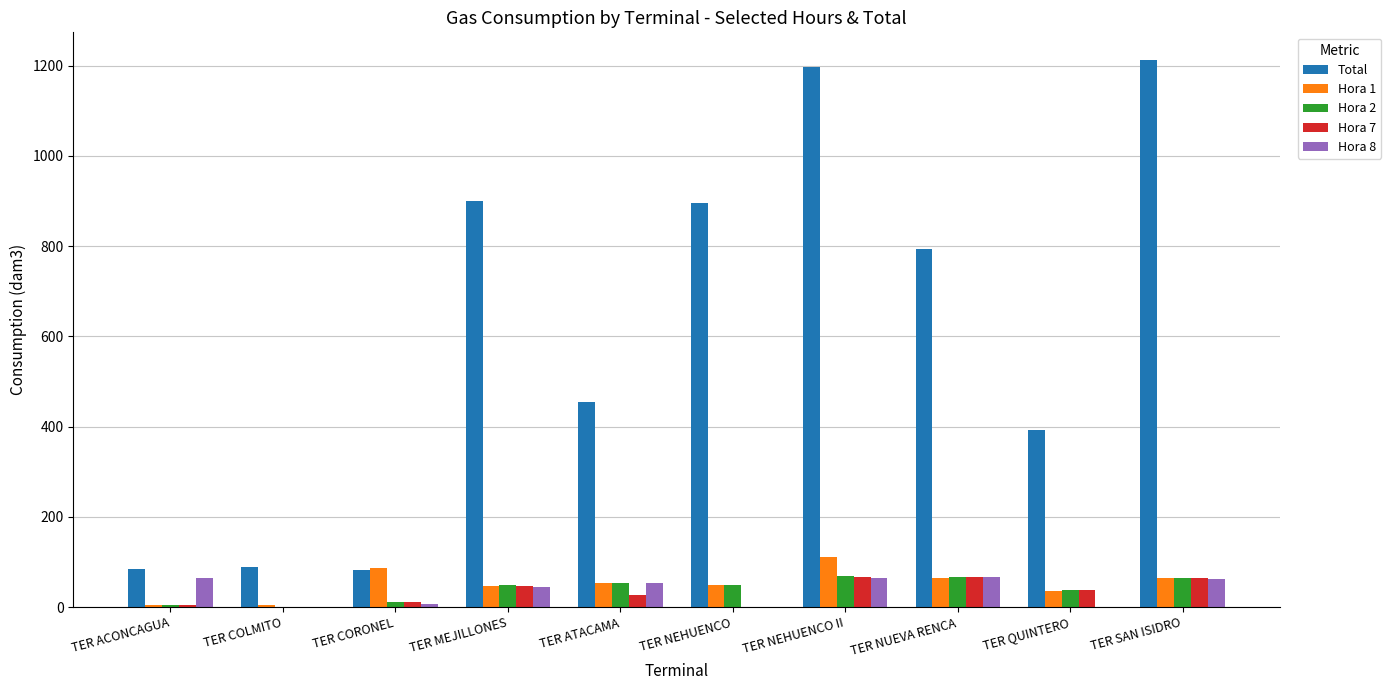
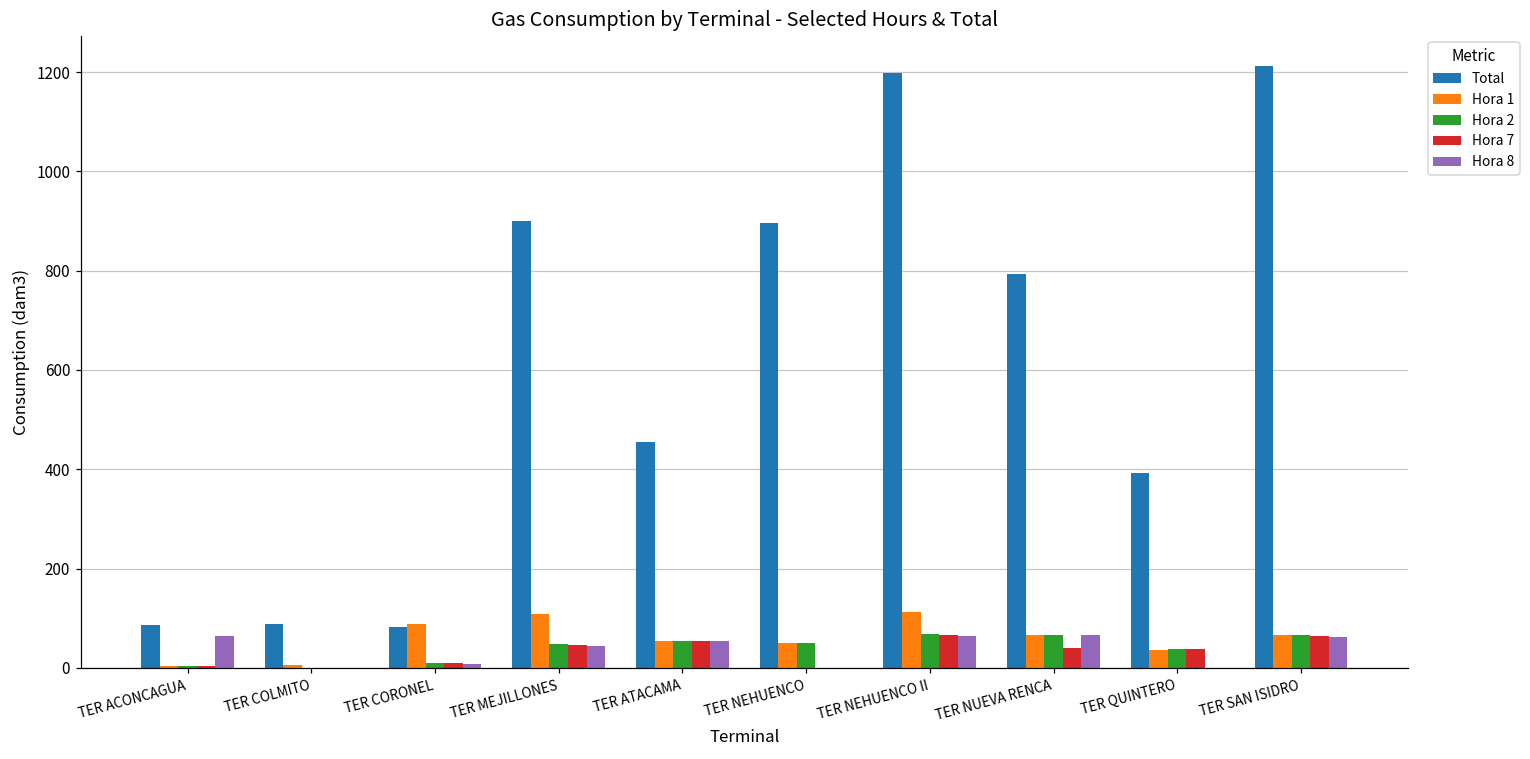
Hora 1, TER MEJILLONES: 50 -> 110
Hora 7, TER ATACAMA: 30 -> 50
Hora 7, TER NUEVA RENCA: 70 -> 40
